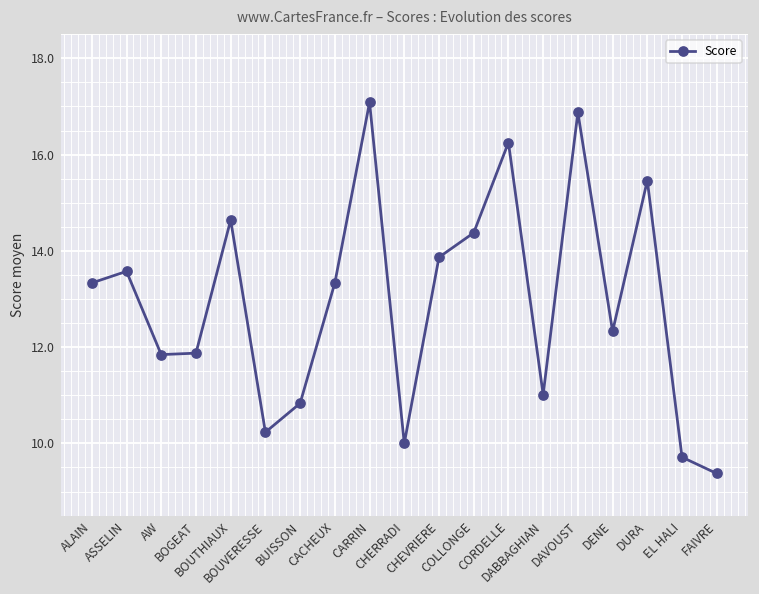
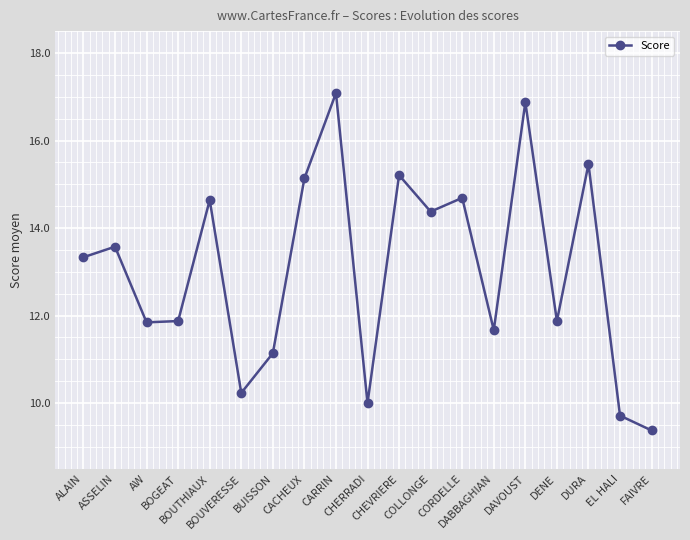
BUISSON: 10.8 -> 11.1
CACHEUX: 13.3 -> 15.1
CHEVRIERE: 13.9 -> 15.2
CORDELLE: 16.3 -> 14.7
DABBAGHIAN: 11.0 -> 11.7
DENE: 12.3 -> 11.9
